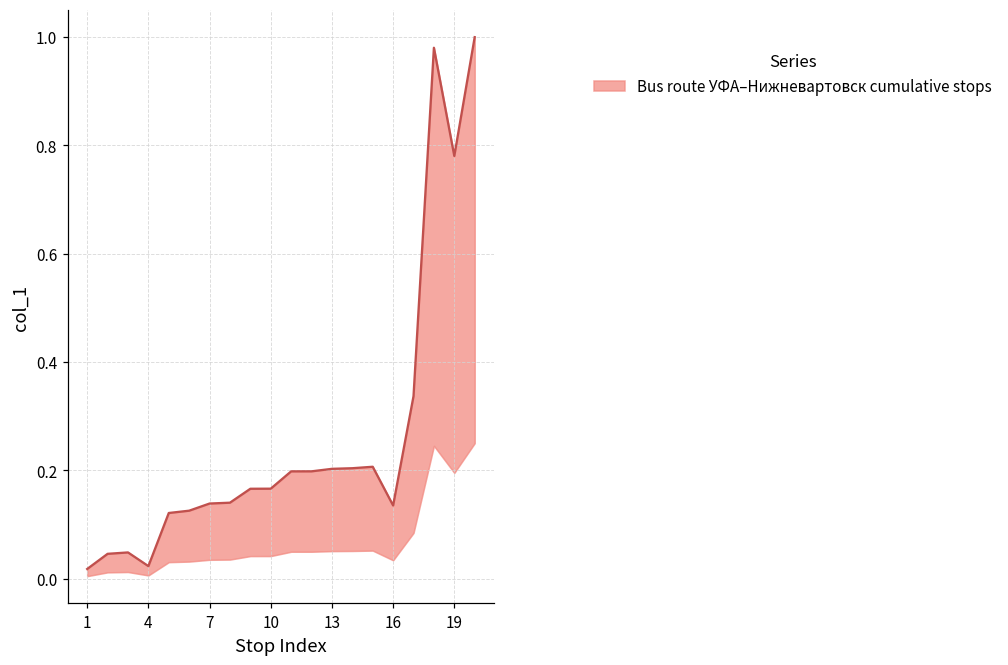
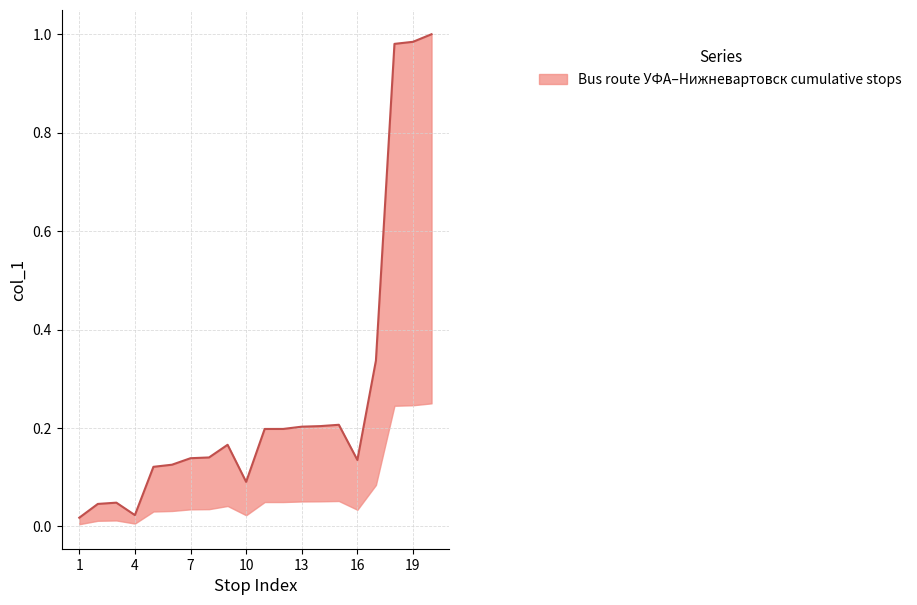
10: 0.17 -> 0.09
19: 0.78 -> 0.98
